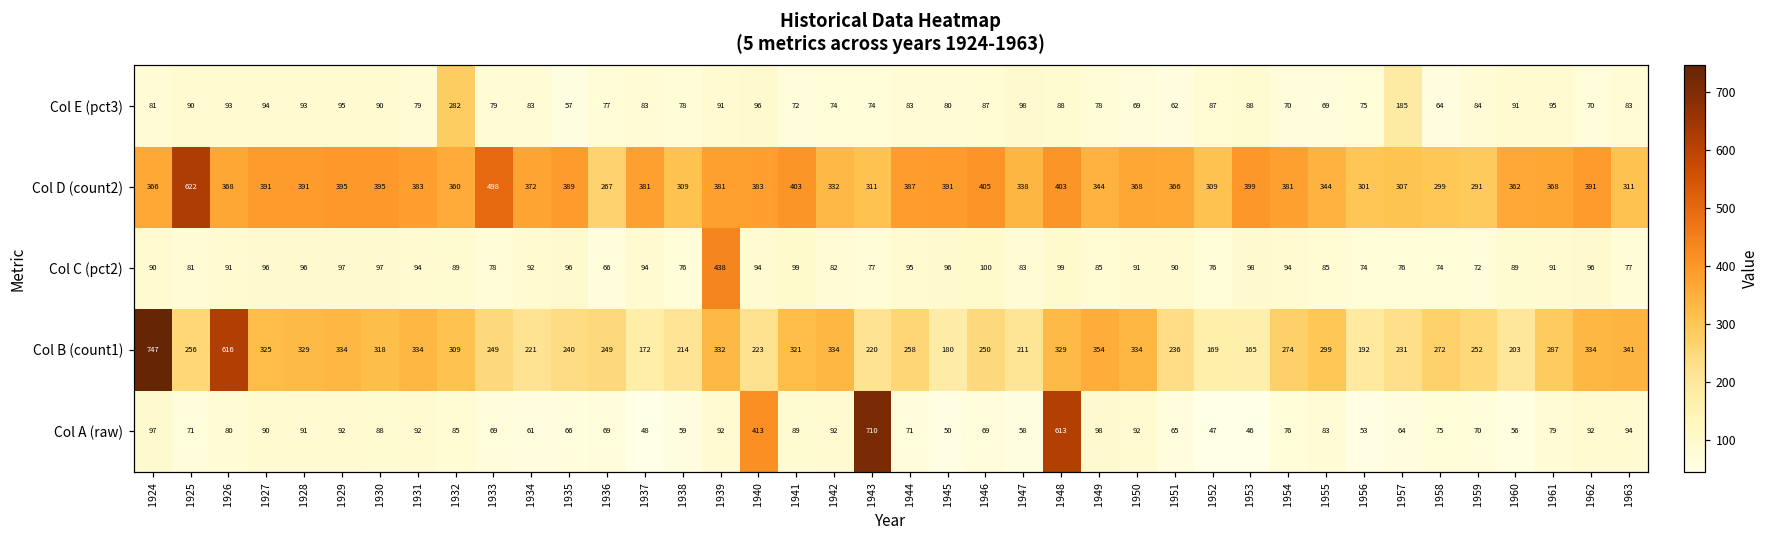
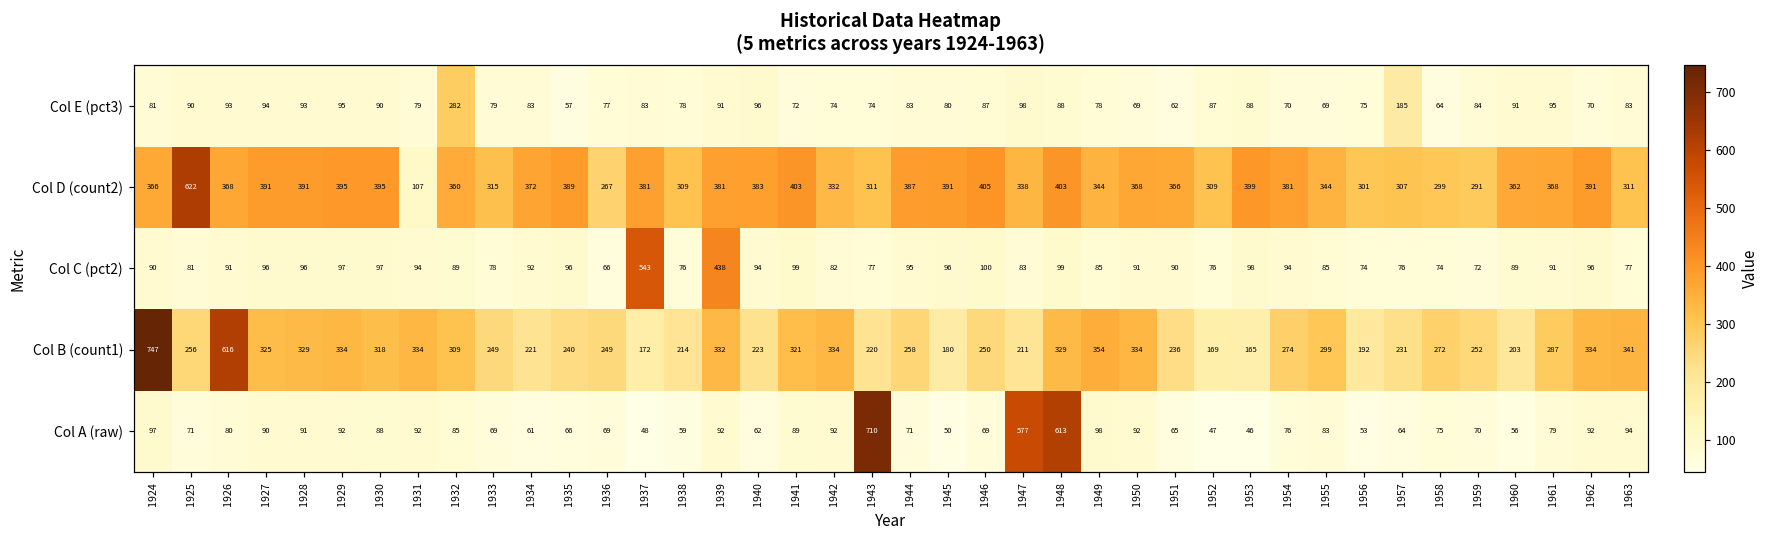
Col D (count2), 1931: 383 -> 107
Col D (count2), 1933: 498 -> 315
Col C (pct2), 1937: 94 -> 543
Col A (raw), 1940: 413 -> 62
Col A (raw), 1947: 58 -> 577
